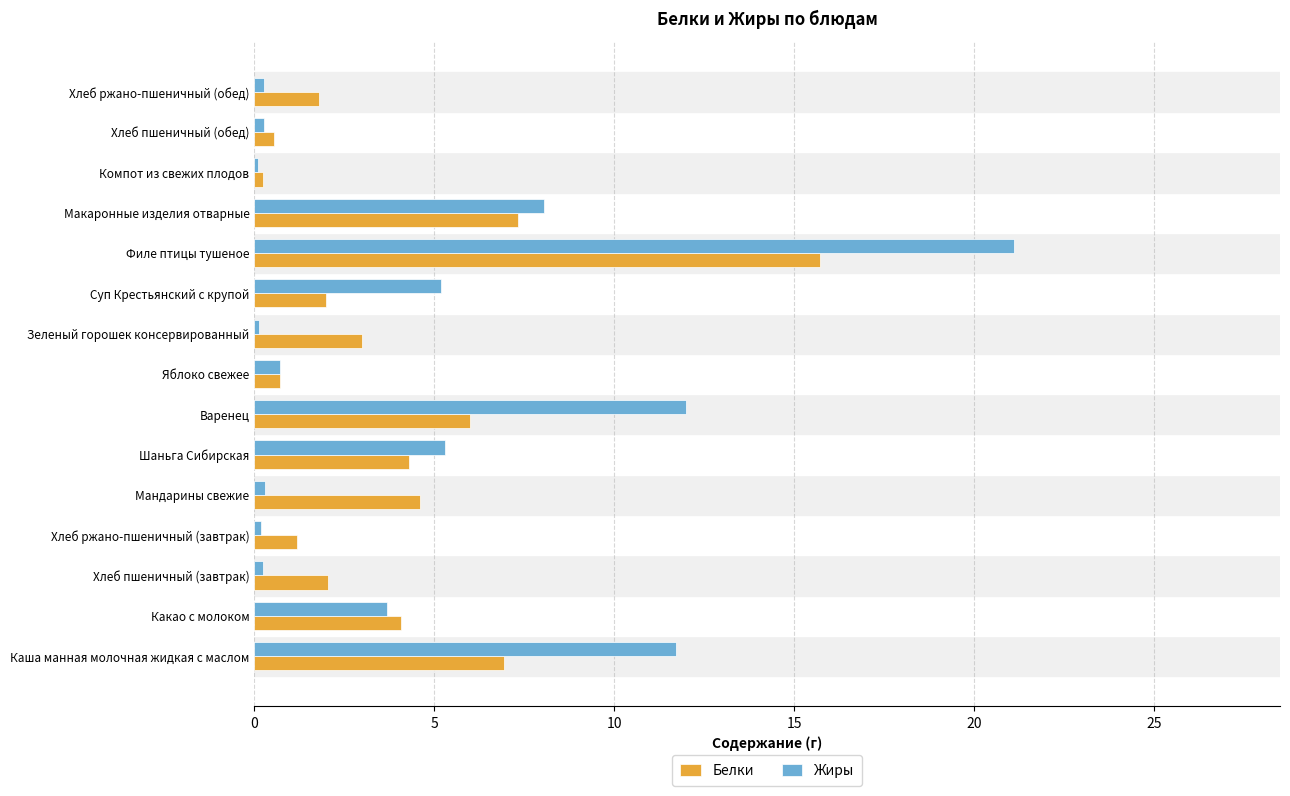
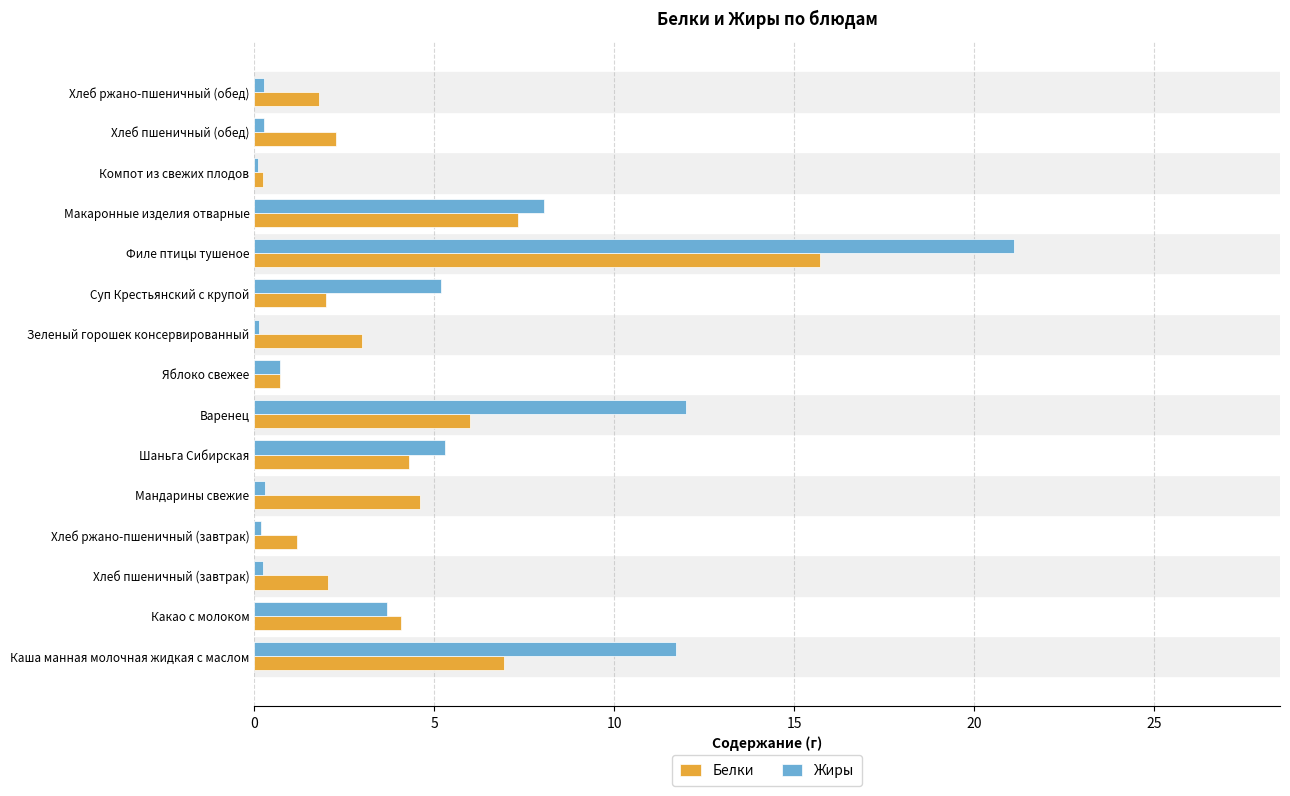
Белки, Хлеб пшеничный (обед): 0.6 -> 2.3
